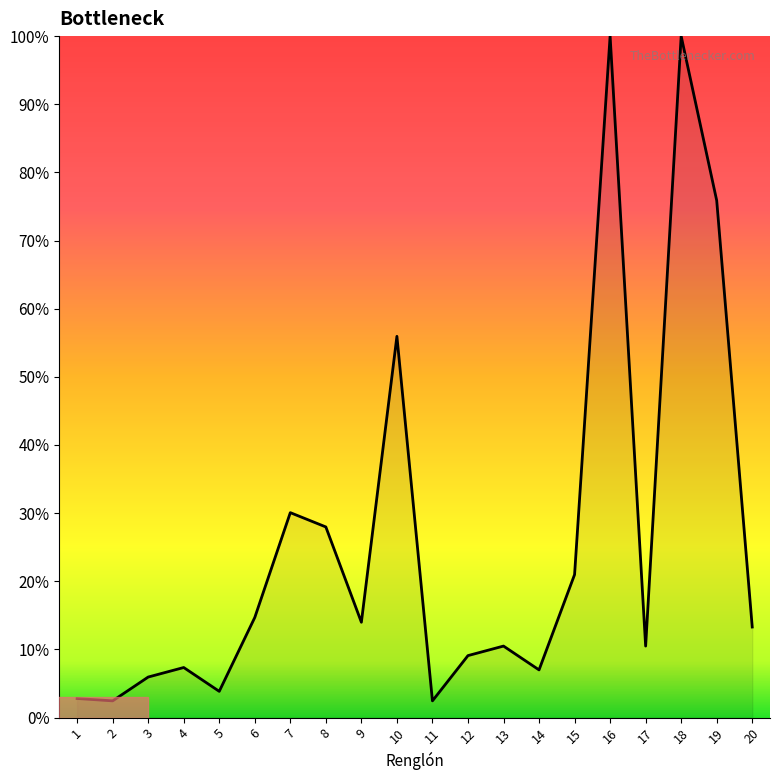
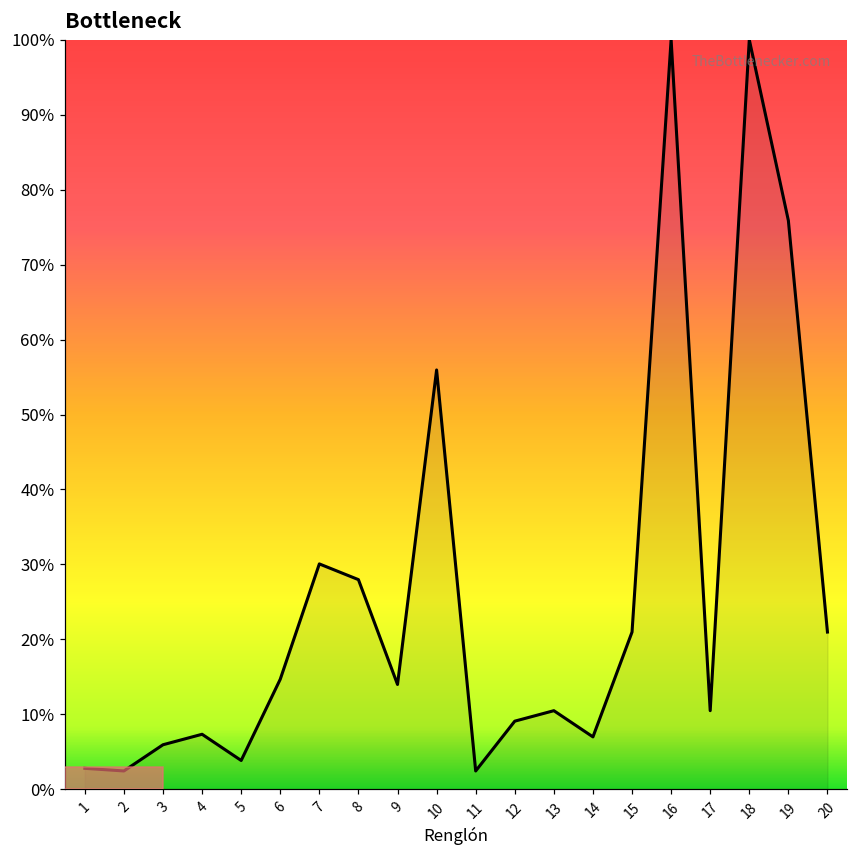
20: 13% -> 21%
